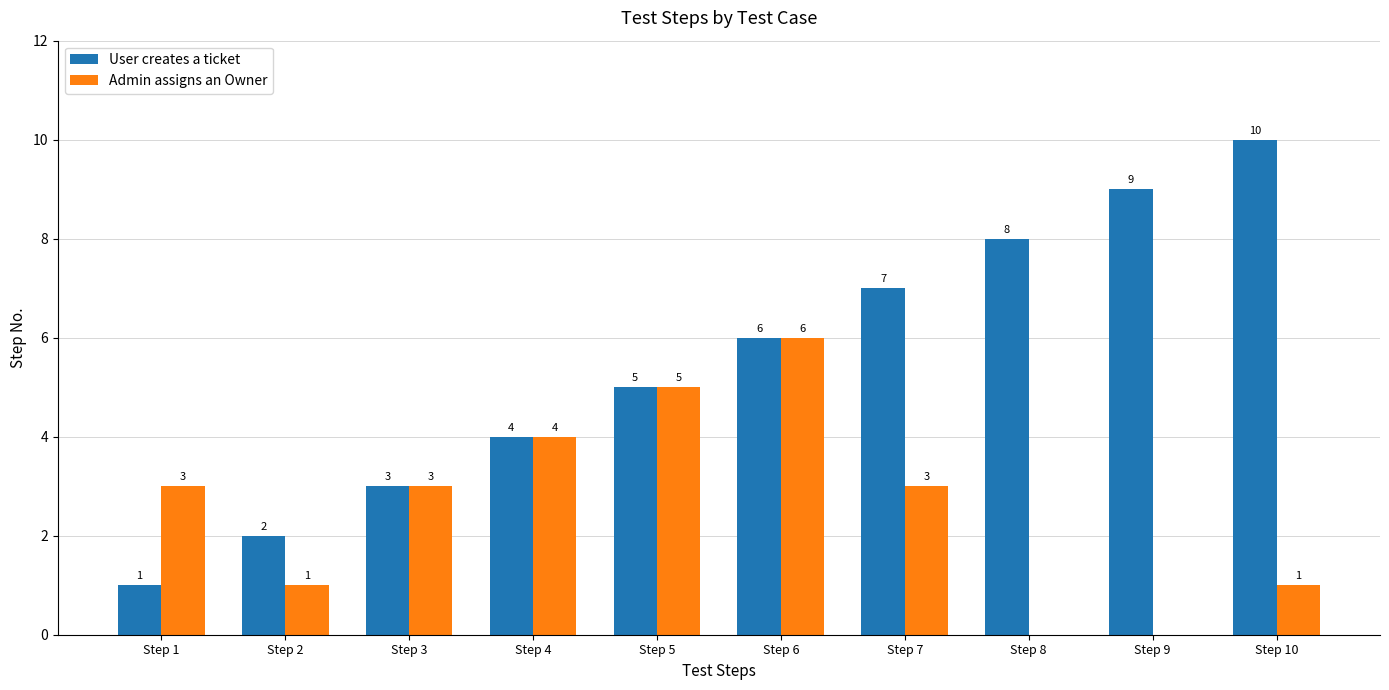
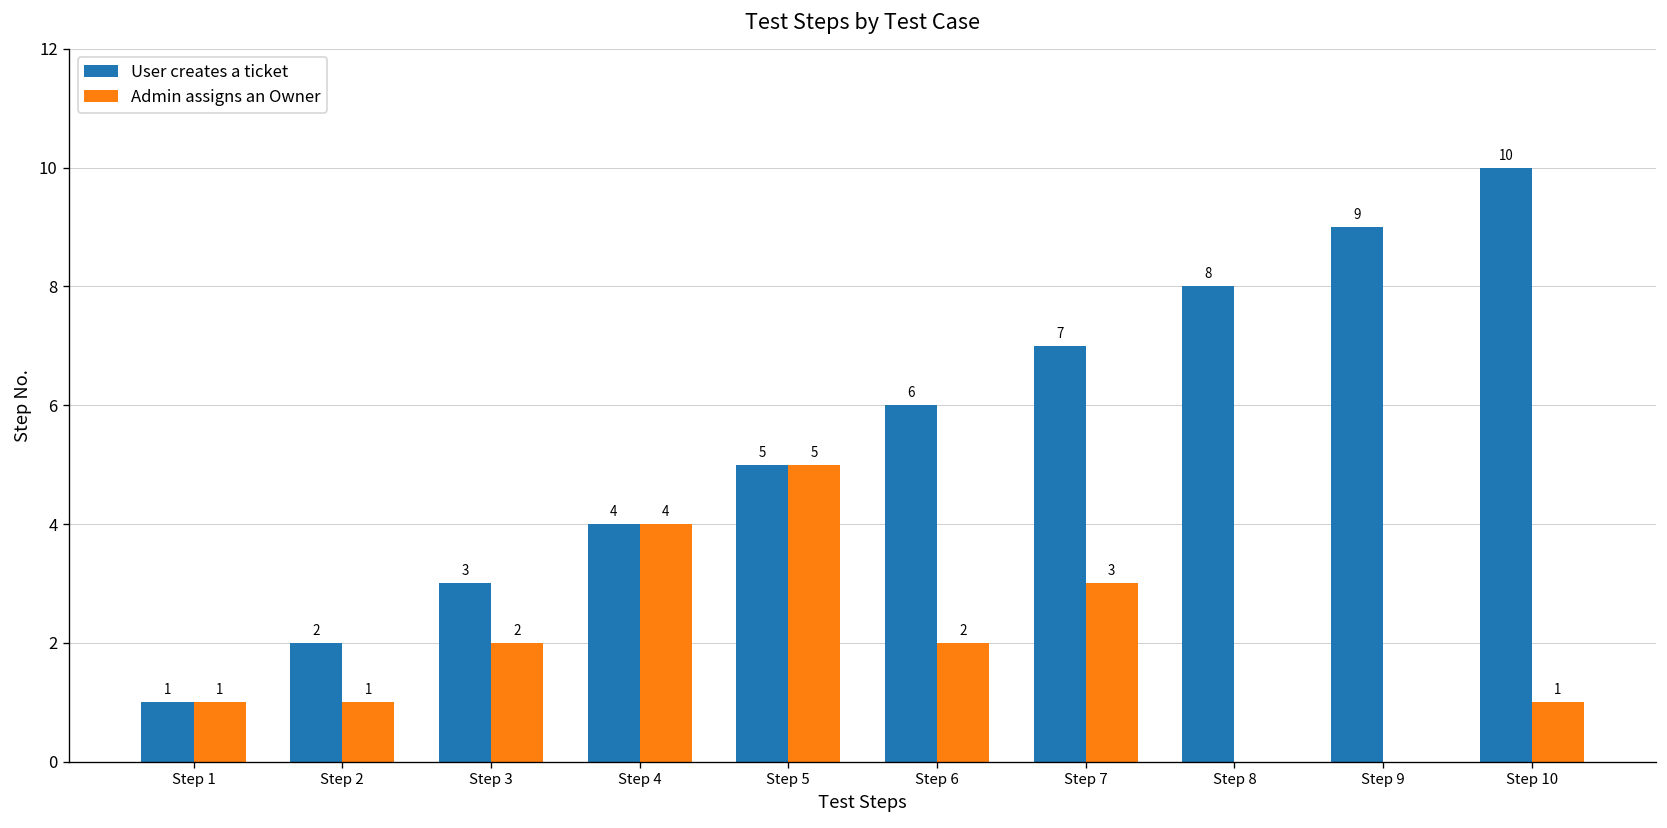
Admin assigns an Owner, Step 1: 3 -> 1
Admin assigns an Owner, Step 3: 3 -> 2
Admin assigns an Owner, Step 6: 6 -> 2
